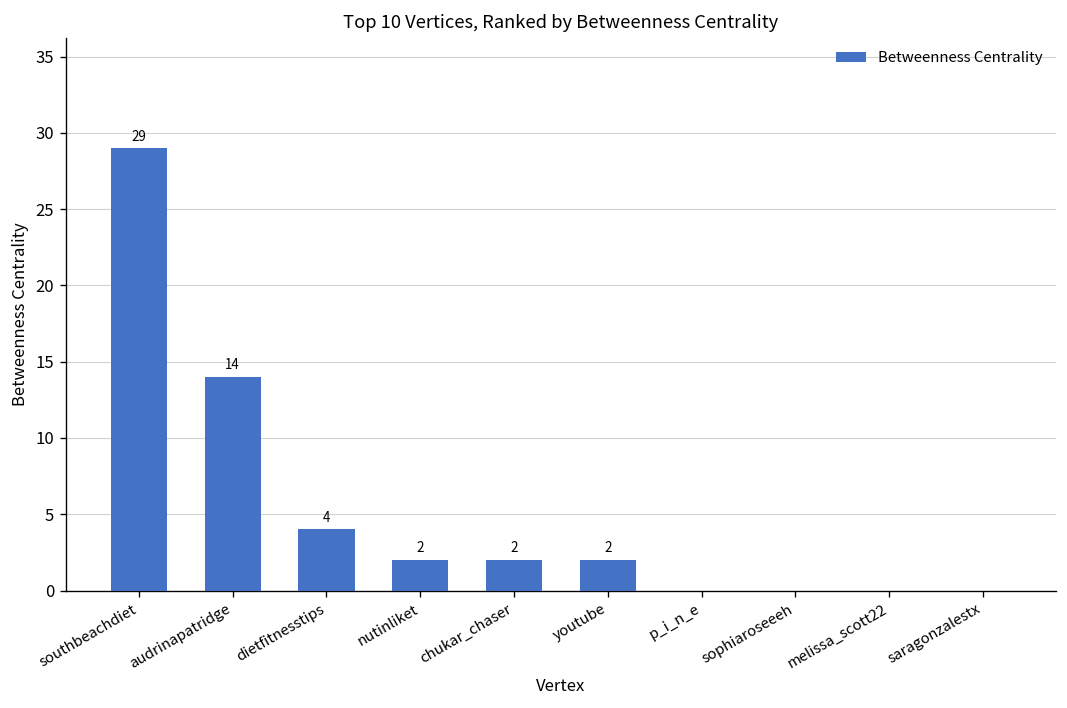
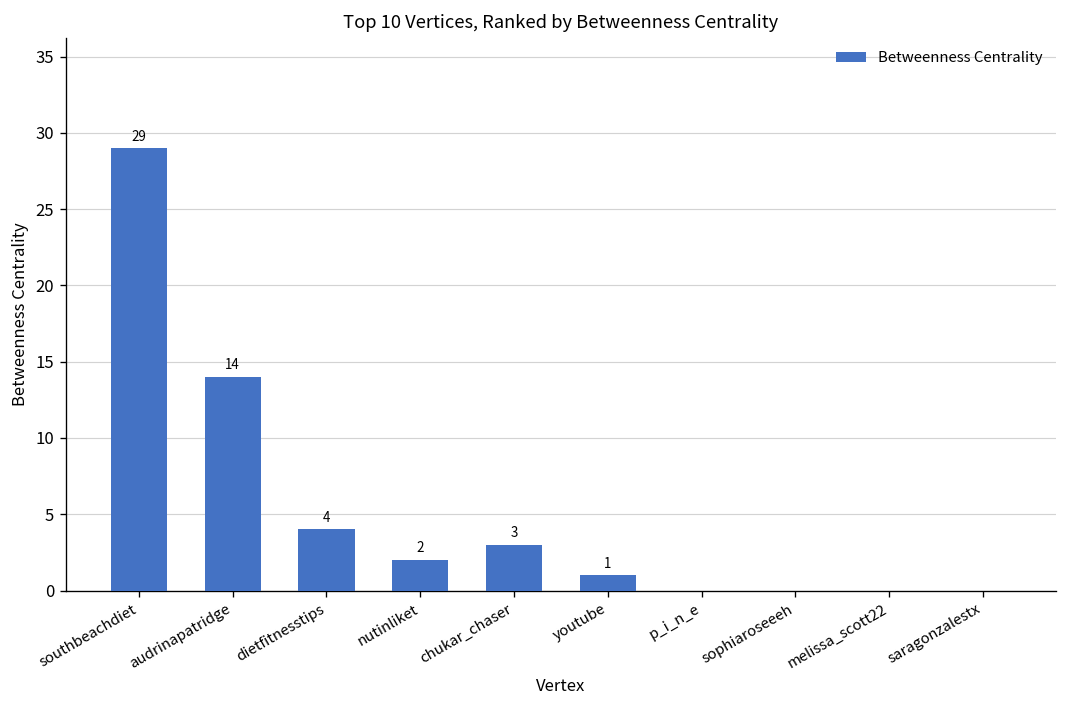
chukar_chaser: 2 -> 3
youtube: 2 -> 1
